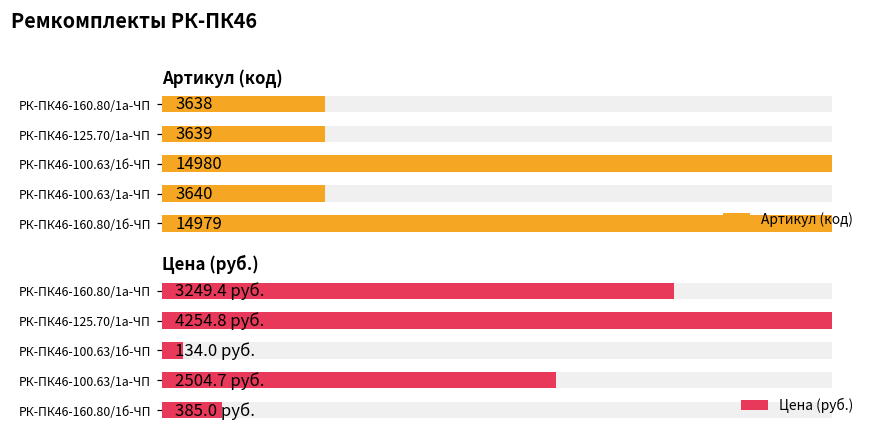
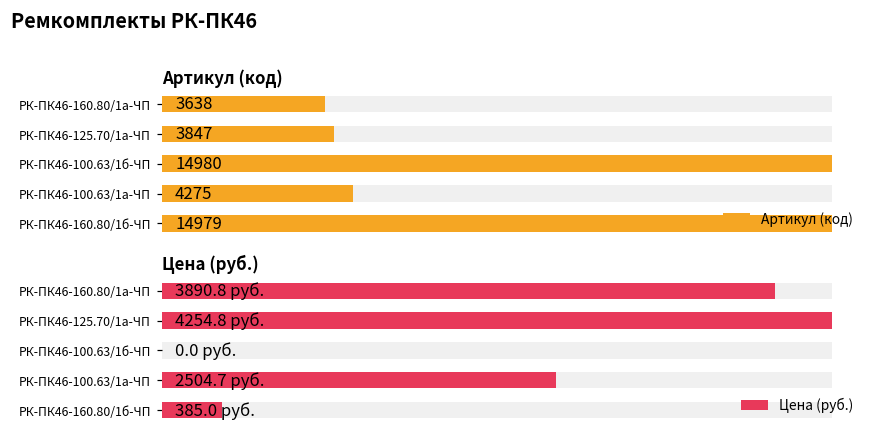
Артикул (код), Артикул (код), РК-ПК46-125.70/1а-ЧП: 3639 -> 3847
Артикул (код), Артикул (код), РК-ПК46-100.63/1а-ЧП: 3640 -> 4275
Цена (руб.), Цена (руб.), РК-ПК46-160.80/1а-ЧП: 3249.4 -> 3890.8
Цена (руб.), Цена (руб.), РК-ПК46-100.63/1б-ЧП: 134.0 -> 0.0
